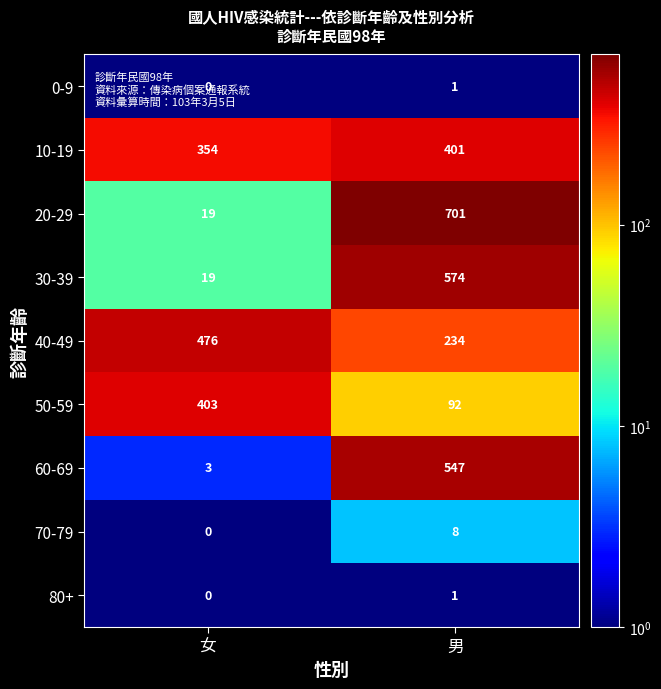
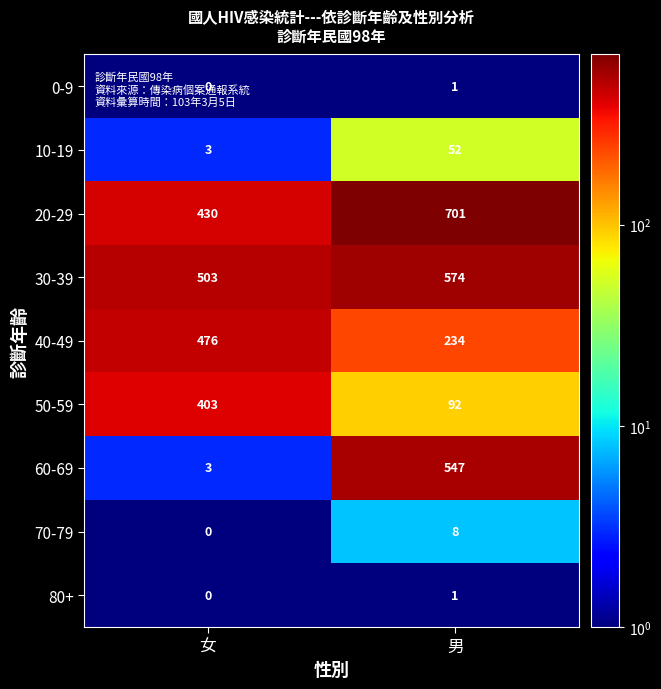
10-19, 女: 354 -> 3
10-19, 男: 401 -> 52
20-29, 女: 19 -> 430
30-39, 女: 19 -> 503
